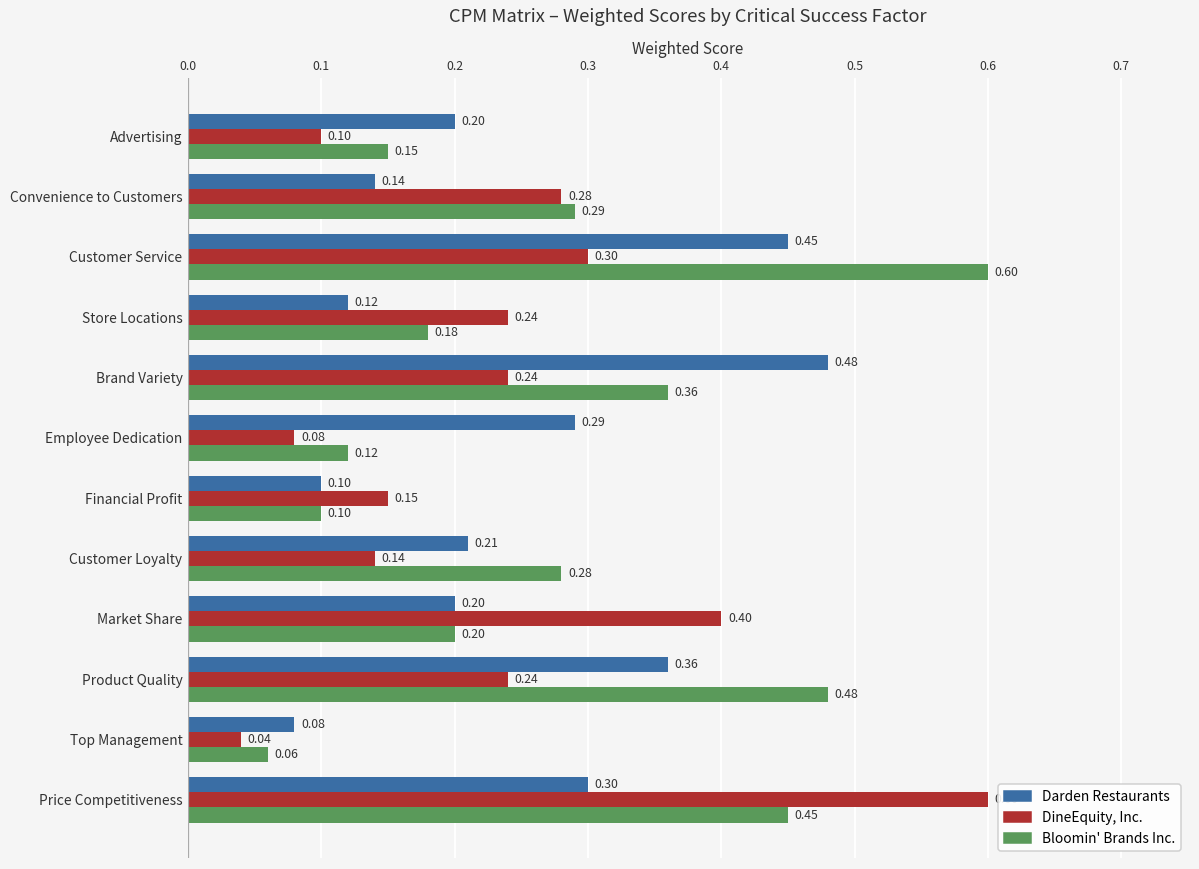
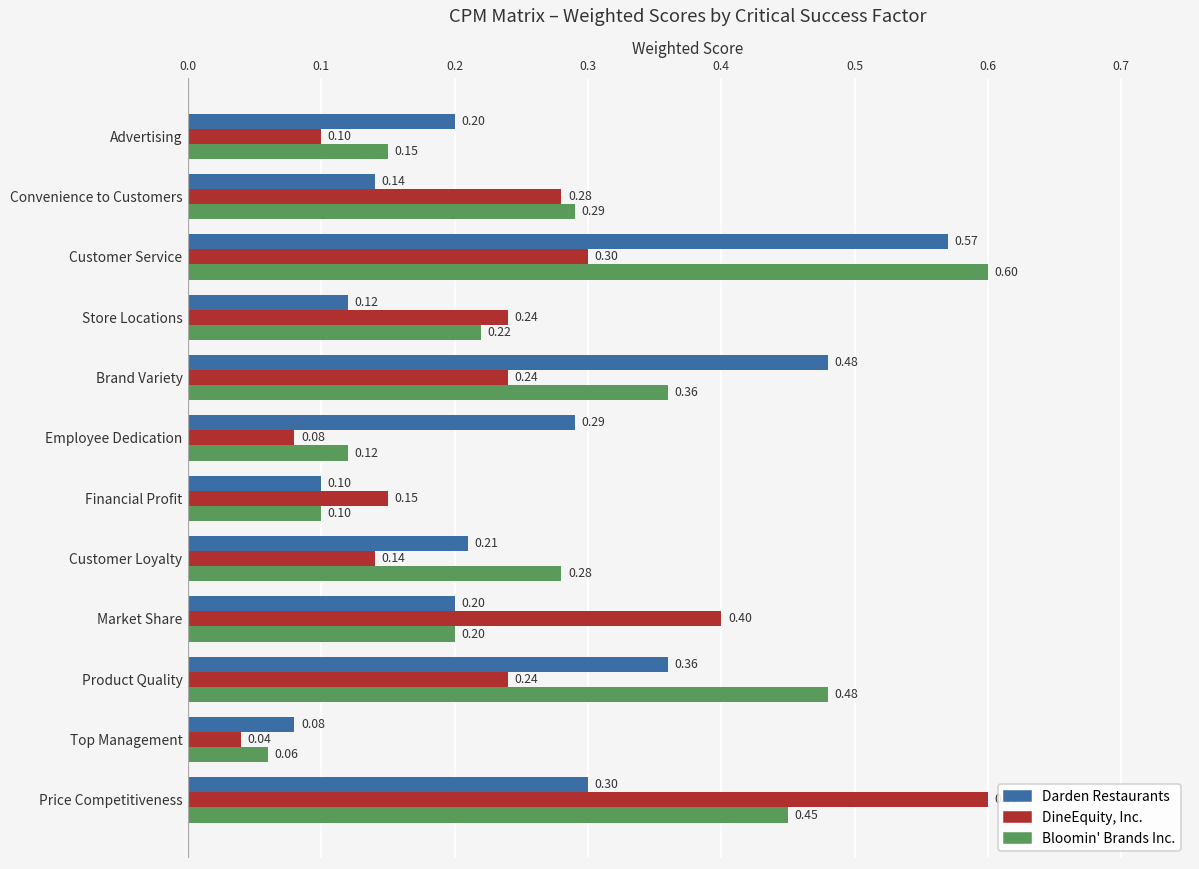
Darden Restaurants, Customer Service: 0.45 -> 0.57
Bloomin' Brands Inc., Store Locations: 0.18 -> 0.22
